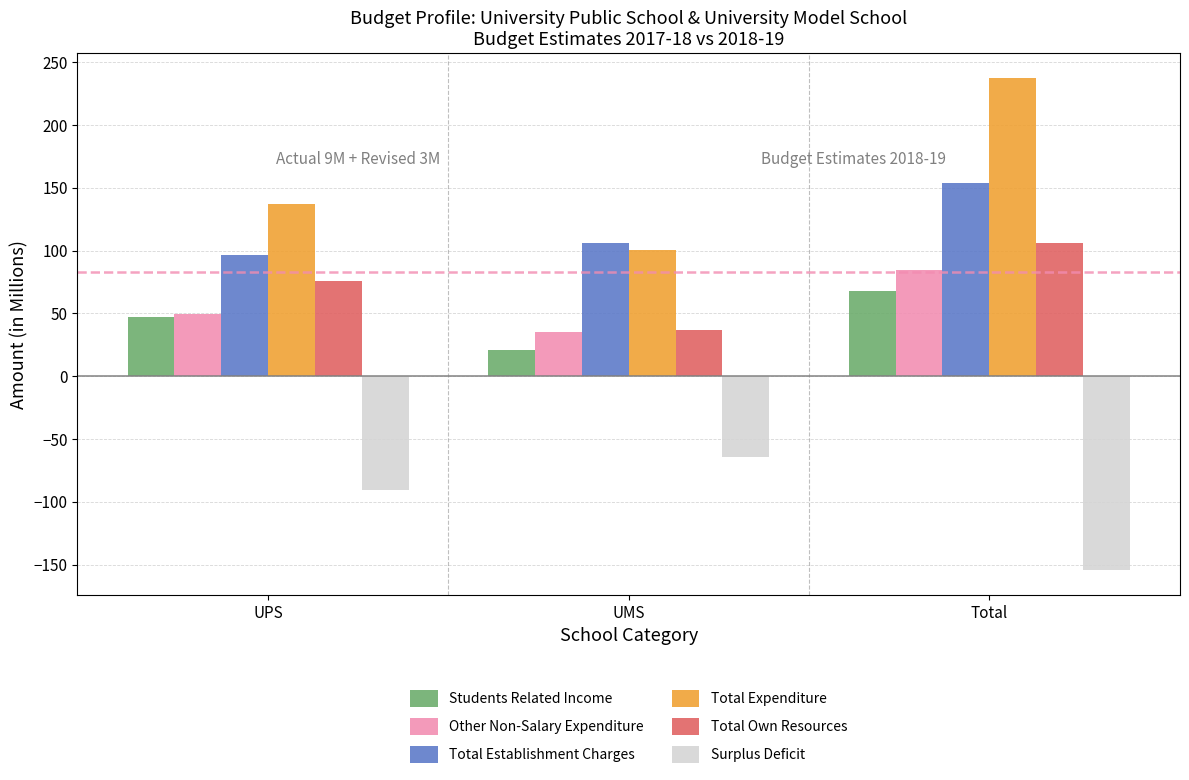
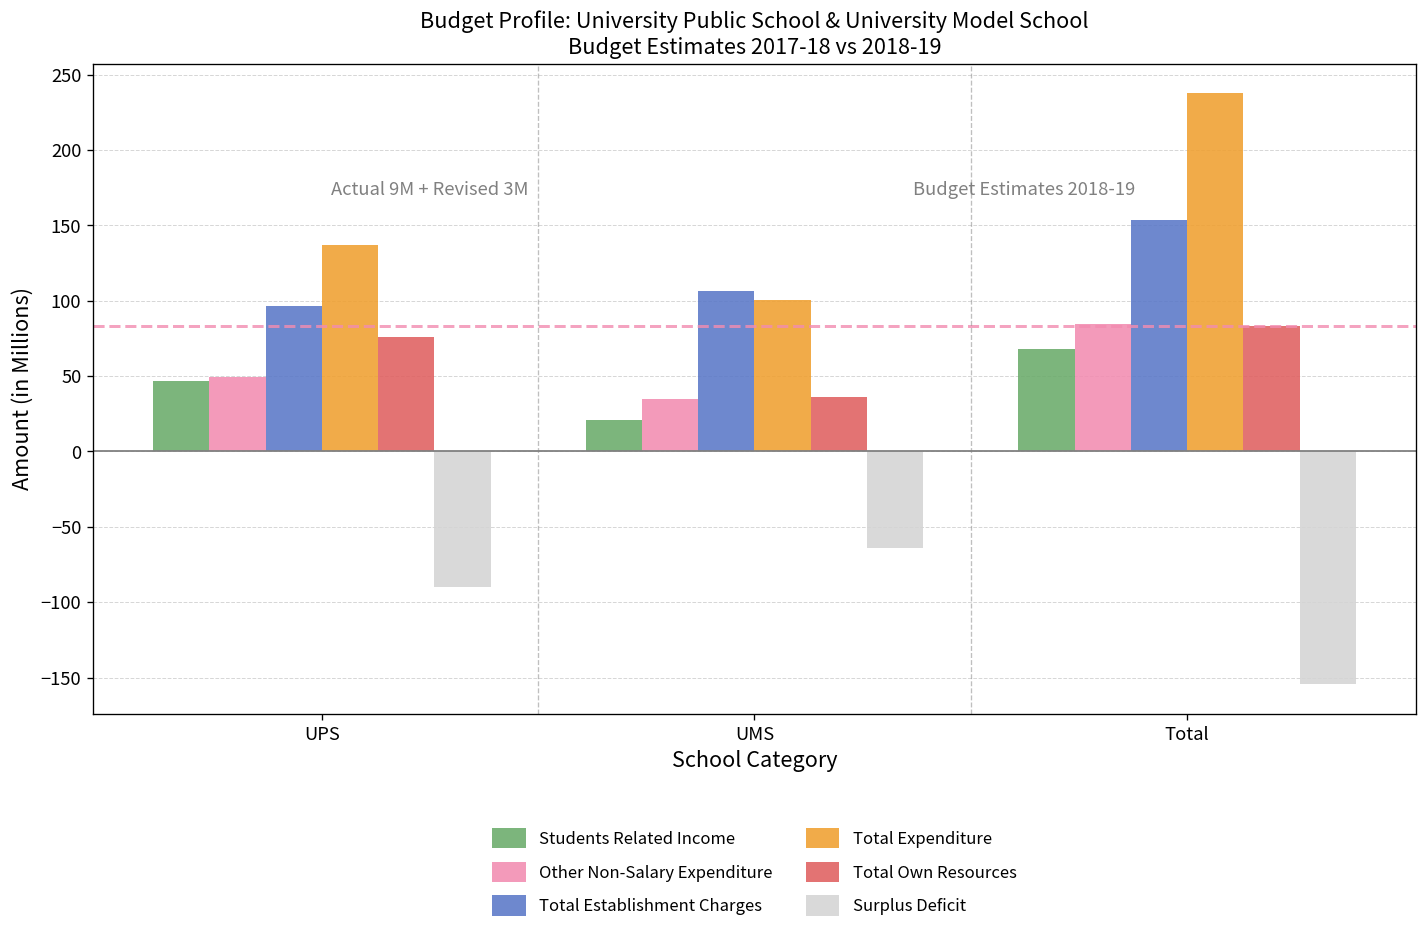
Total Own Resources, Total: 106 -> 83
